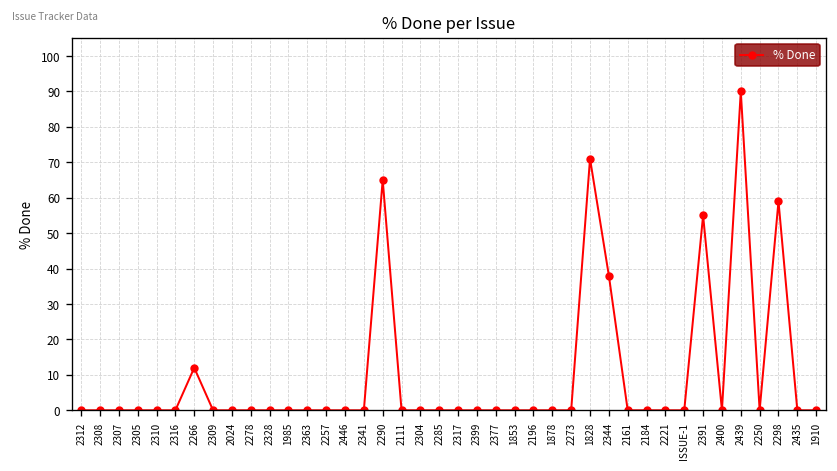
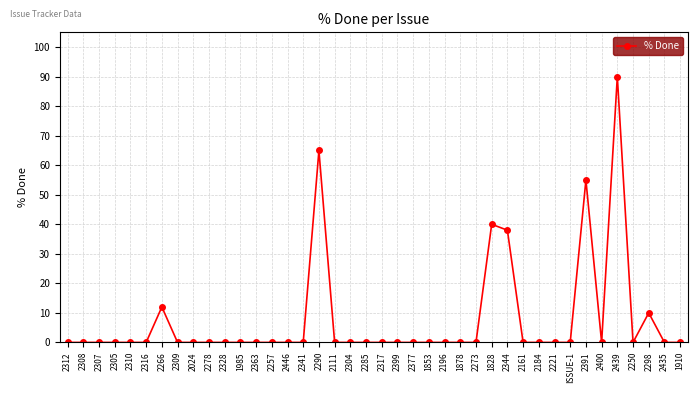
1828: 71 -> 40
2298: 59 -> 10
